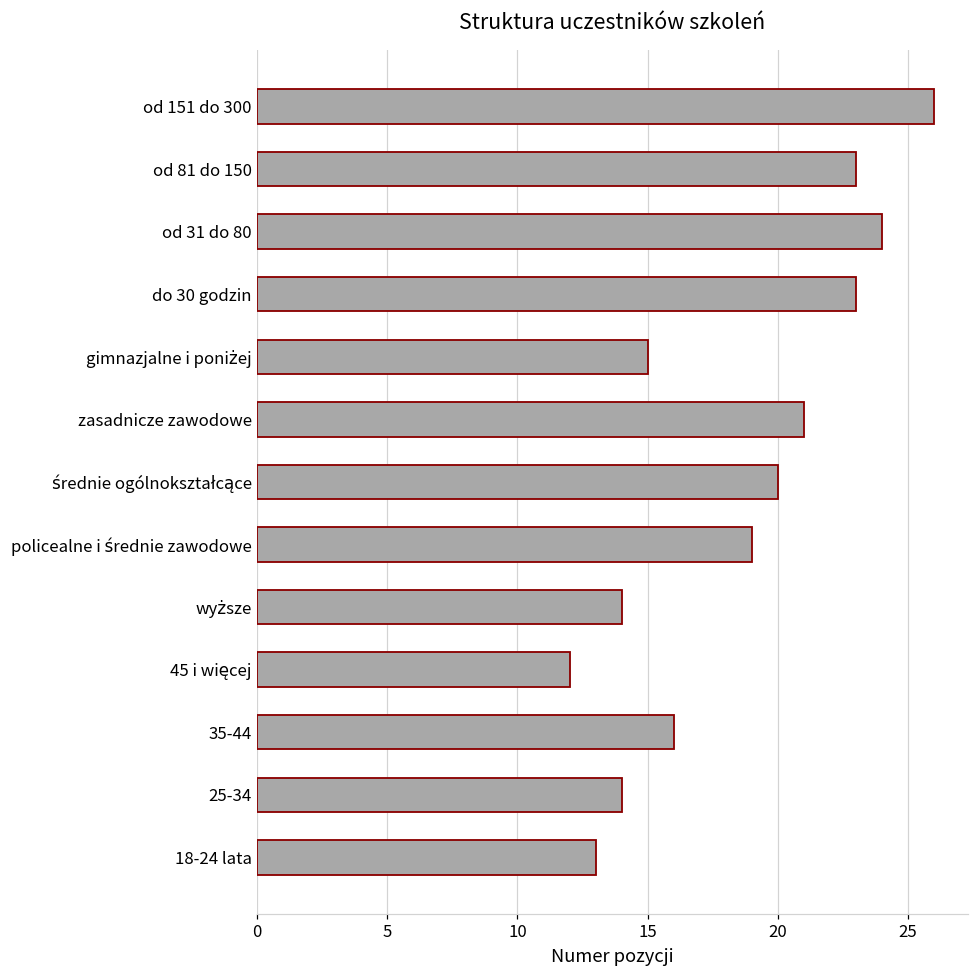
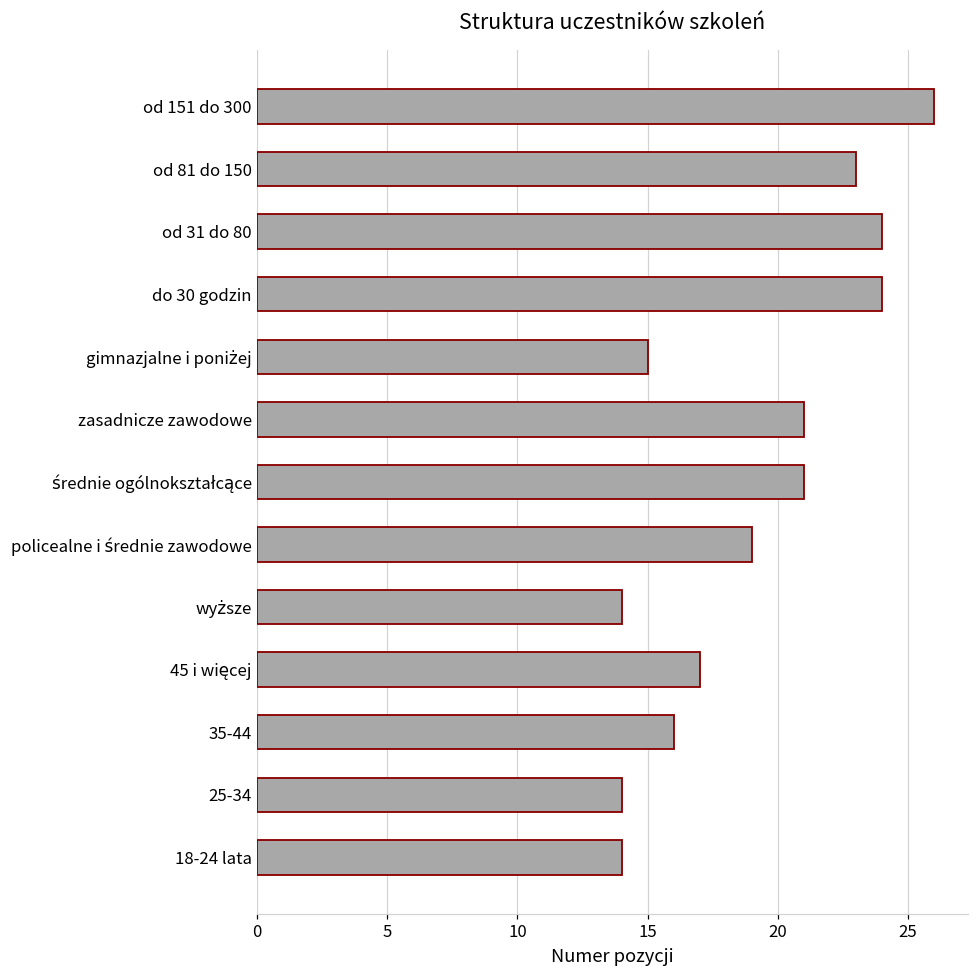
do 30 godzin: 23 -> 24
średnie ogólnokształcące: 20 -> 21
45 i więcej: 12 -> 17
18-24 lata: 13 -> 14
